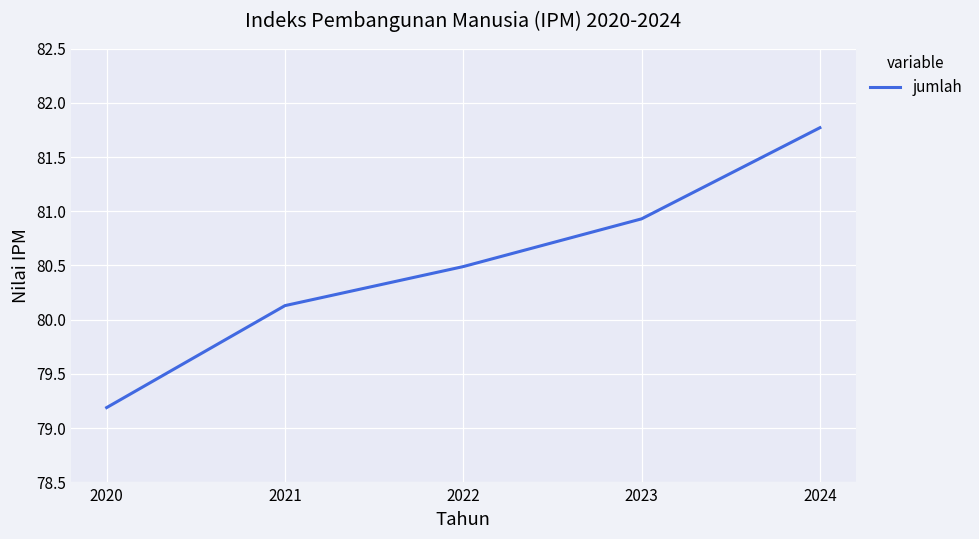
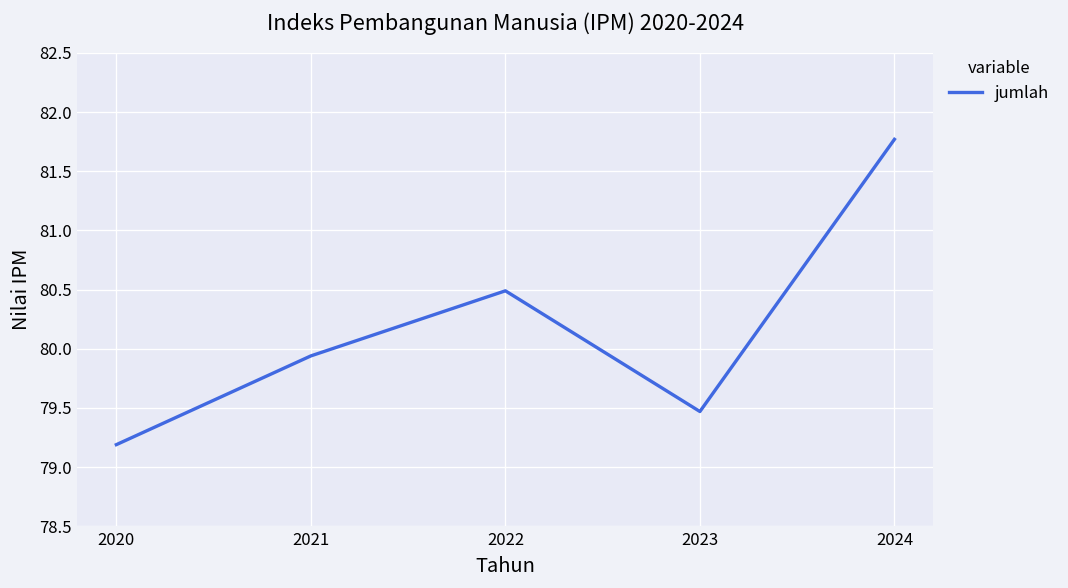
2021: 80.1 -> 79.9
2023: 80.9 -> 79.5
